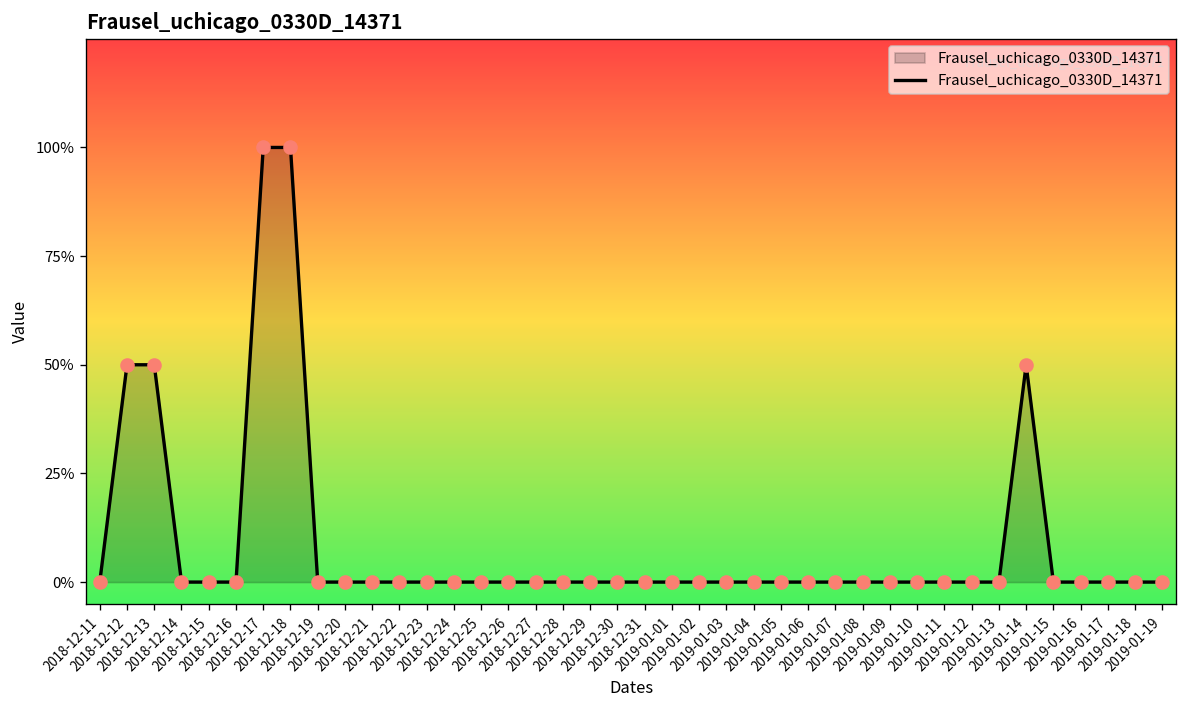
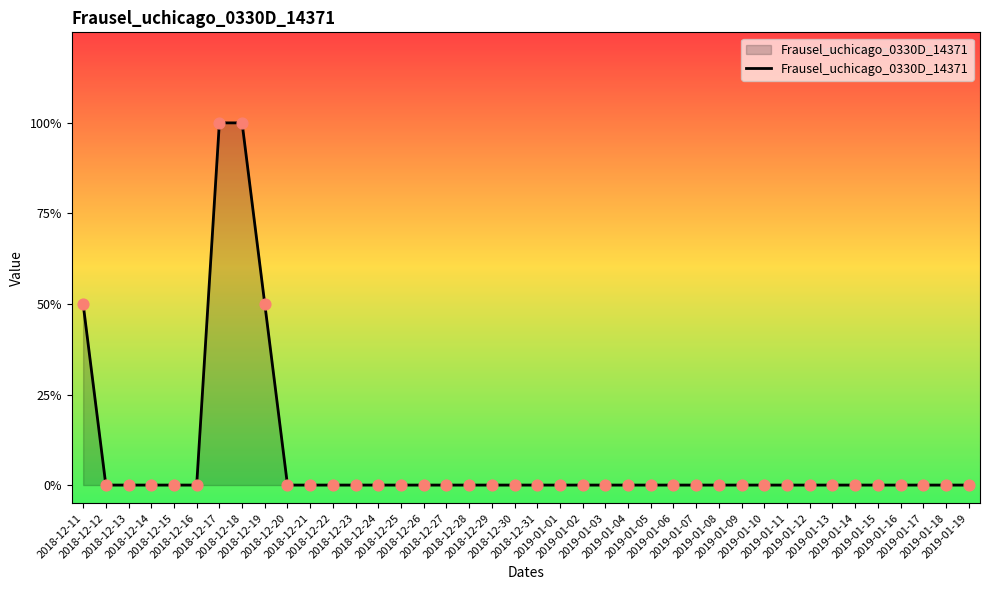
2018-12-11: 0% -> 50%
2018-12-12: 50% -> 0%
2018-12-13: 50% -> 0%
2018-12-19: 0% -> 50%
2019-01-14: 50% -> 0%
